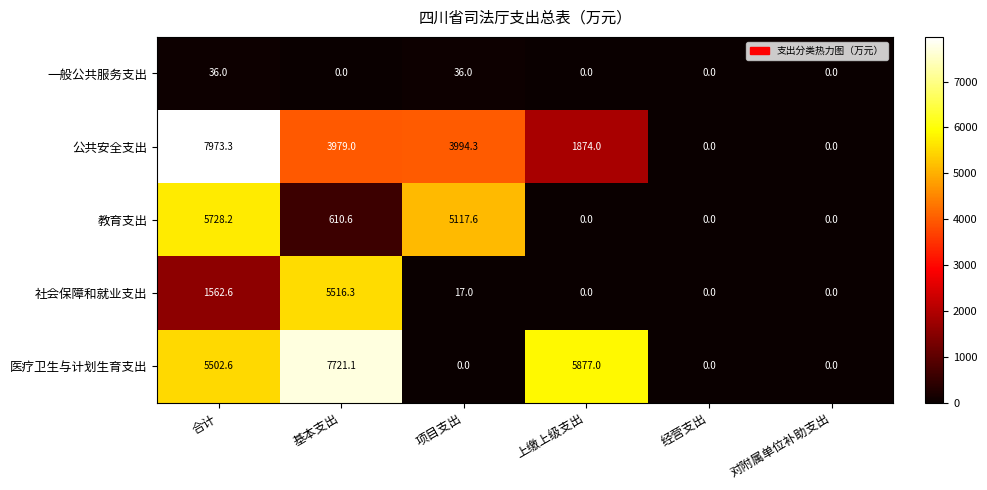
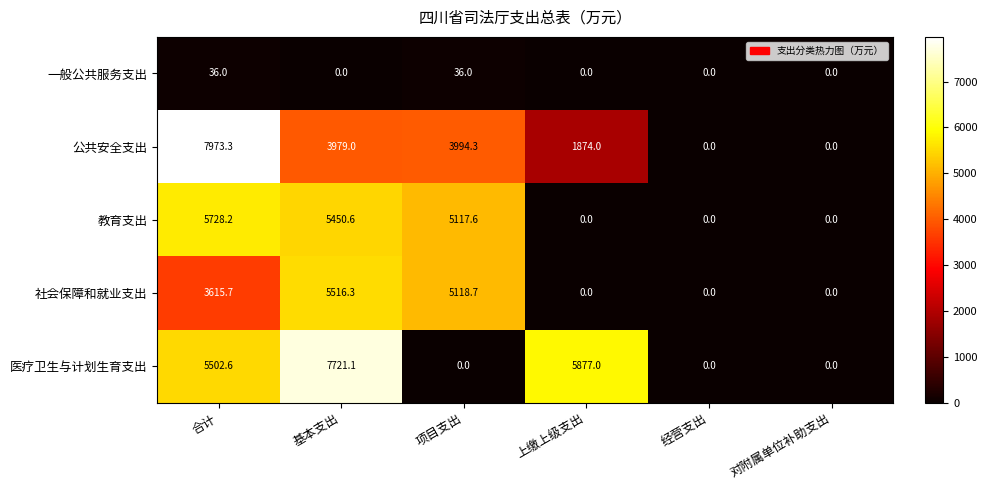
教育支出, 基本支出: 610.6 -> 5450.6
社会保障和就业支出, 合计: 1562.6 -> 3615.7
社会保障和就业支出, 项目支出: 17.0 -> 5118.7
